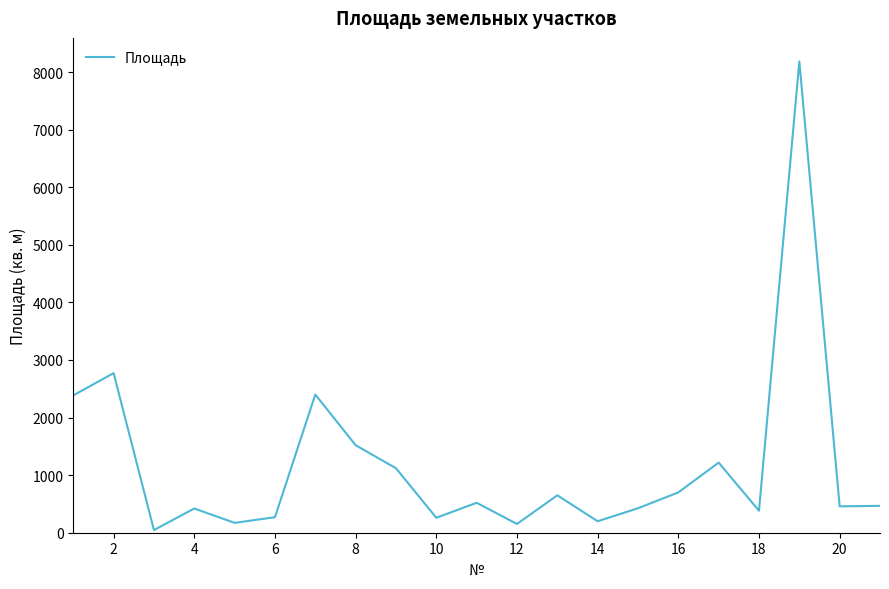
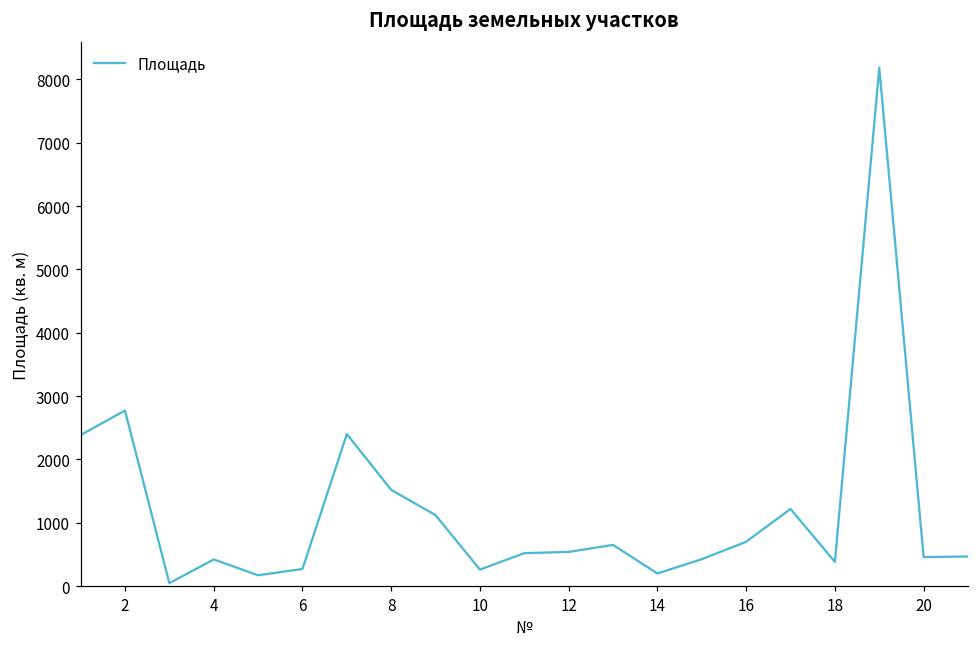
12: 200 -> 500
